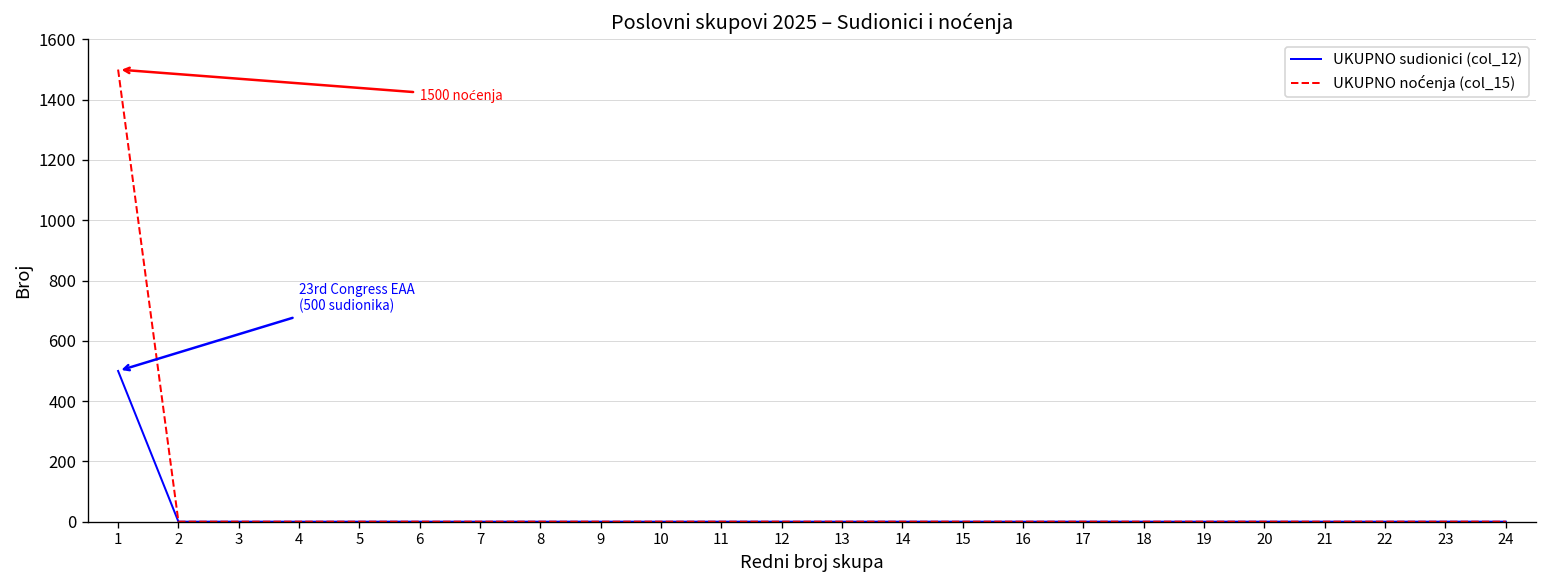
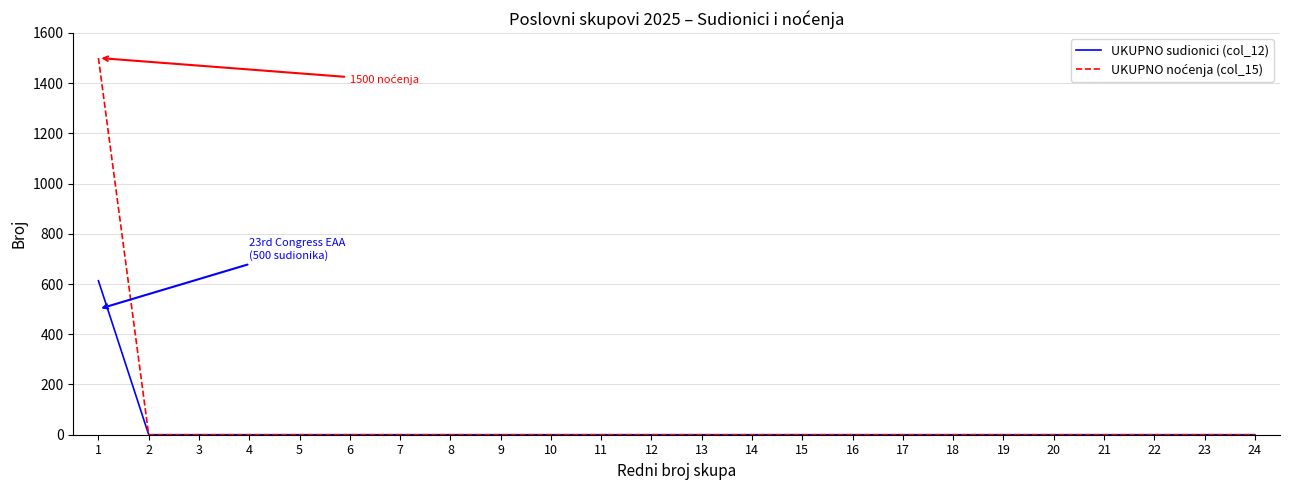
UKUPNO sudionici (col_12), 1: 500 -> 610
